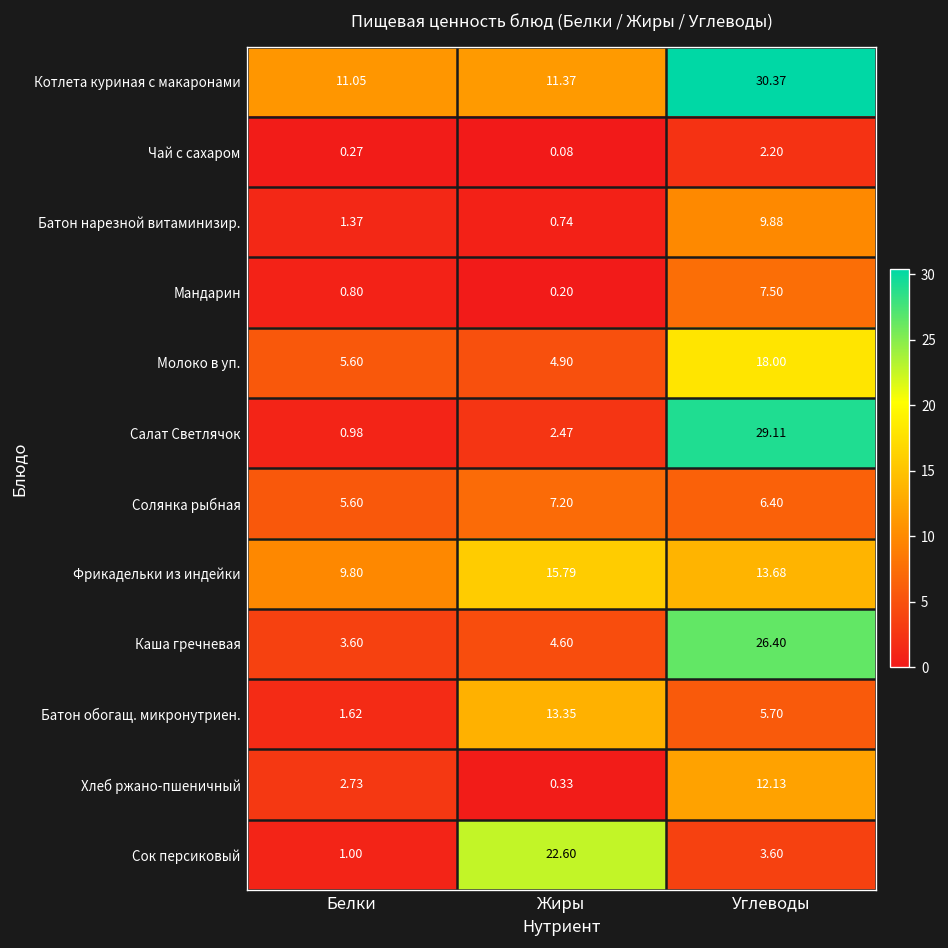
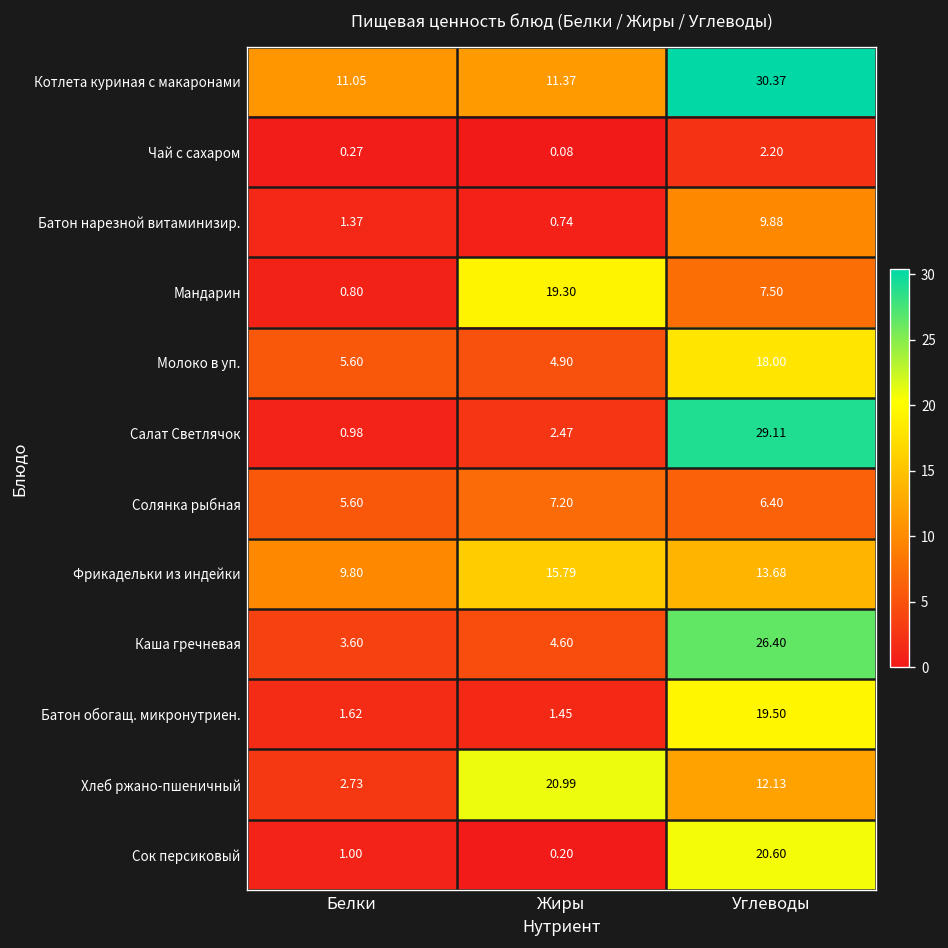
Мандарин, Жиры: 0.20 -> 19.30
Батон обогащ. микронутриен., Жиры: 13.35 -> 1.45
Батон обогащ. микронутриен., Углеводы: 5.70 -> 19.50
Хлеб ржано-пшеничный, Жиры: 0.33 -> 20.99
Сок персиковый, Жиры: 22.60 -> 0.20
Сок персиковый, Углеводы: 3.60 -> 20.60
